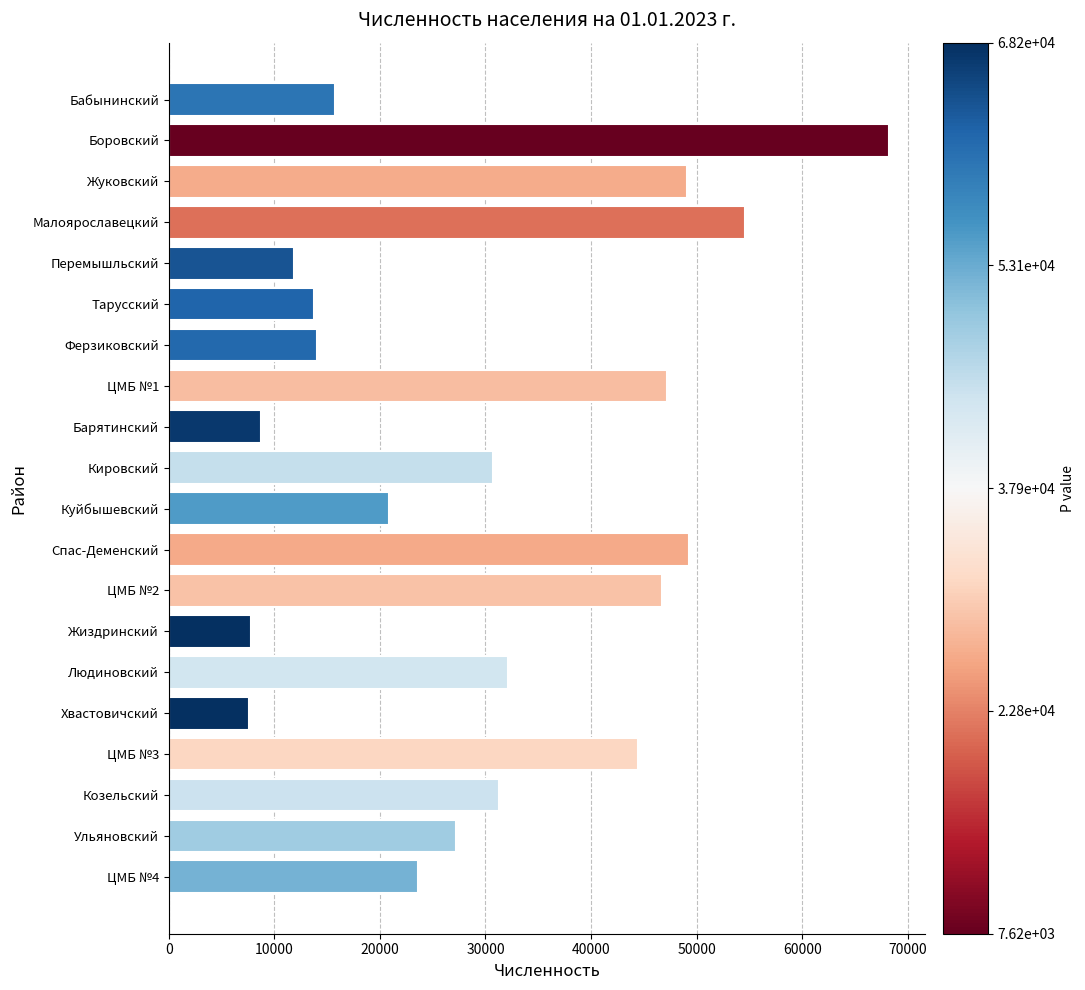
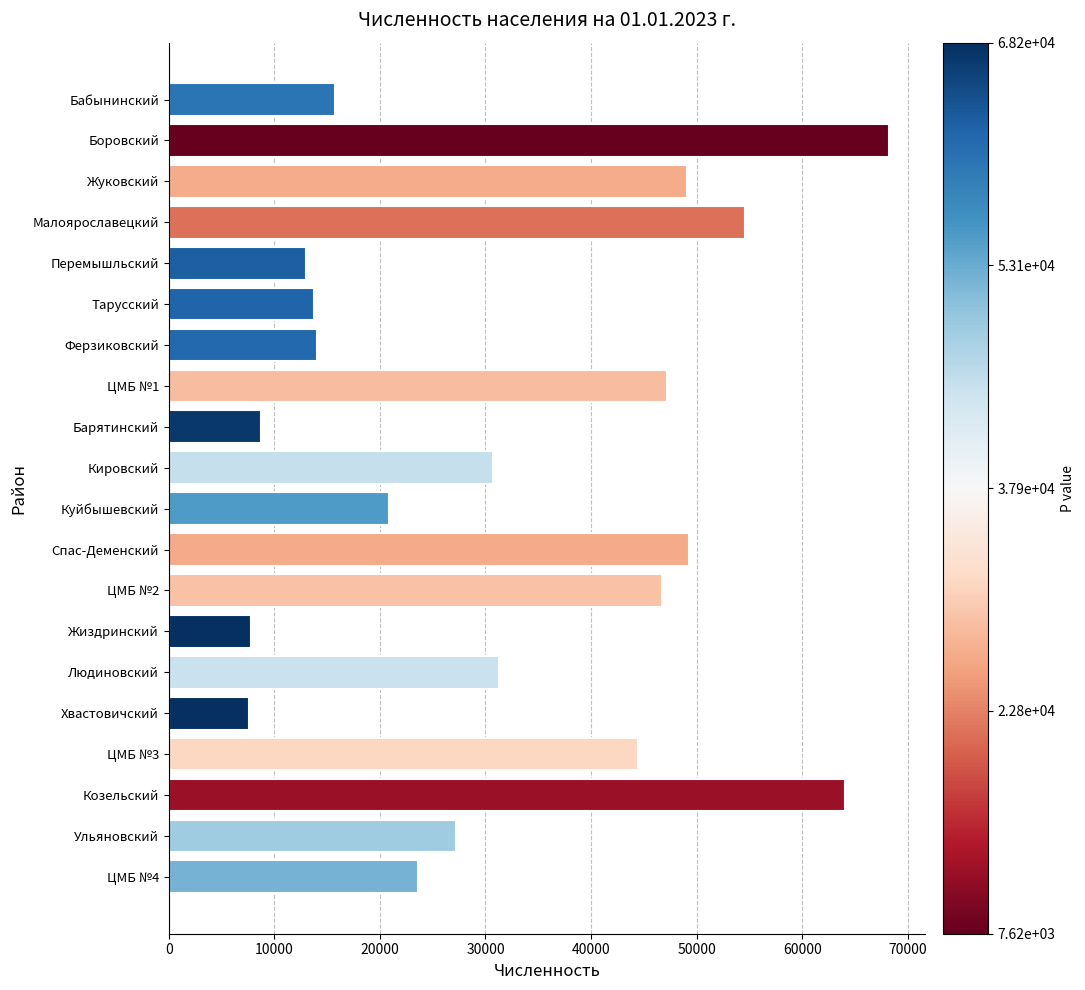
Перемышльский: 11900 -> 13000
Людиновский: 32100 -> 31300
Козельский: 31300 -> 64000
